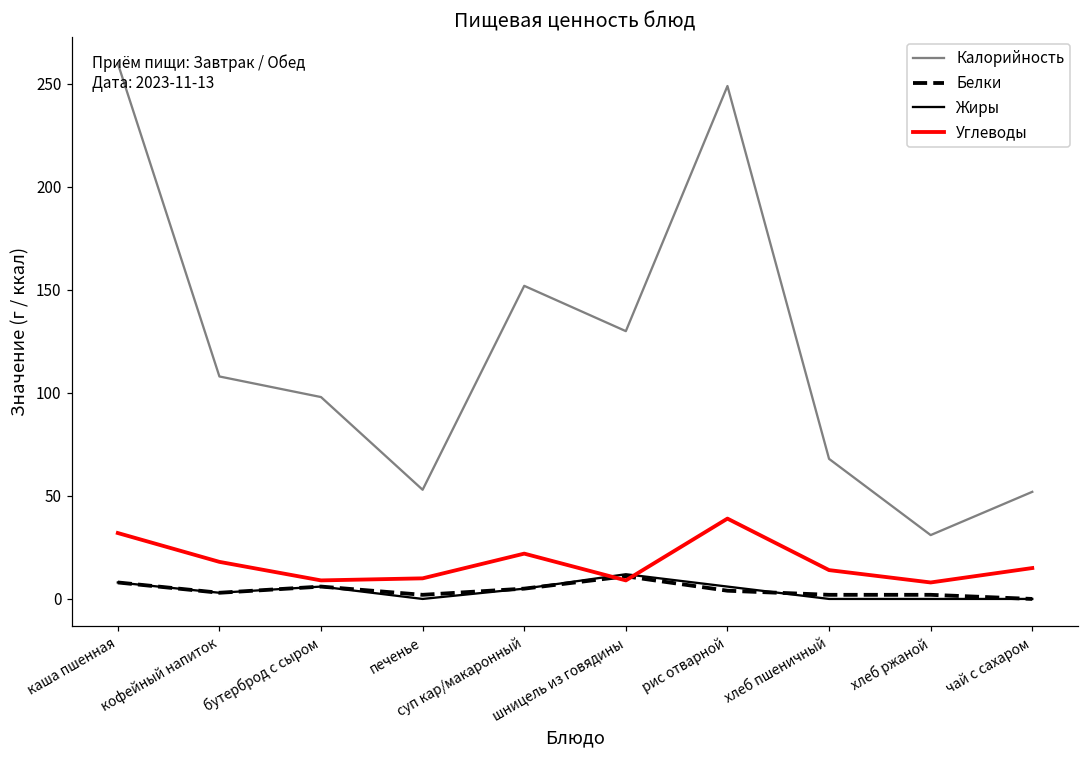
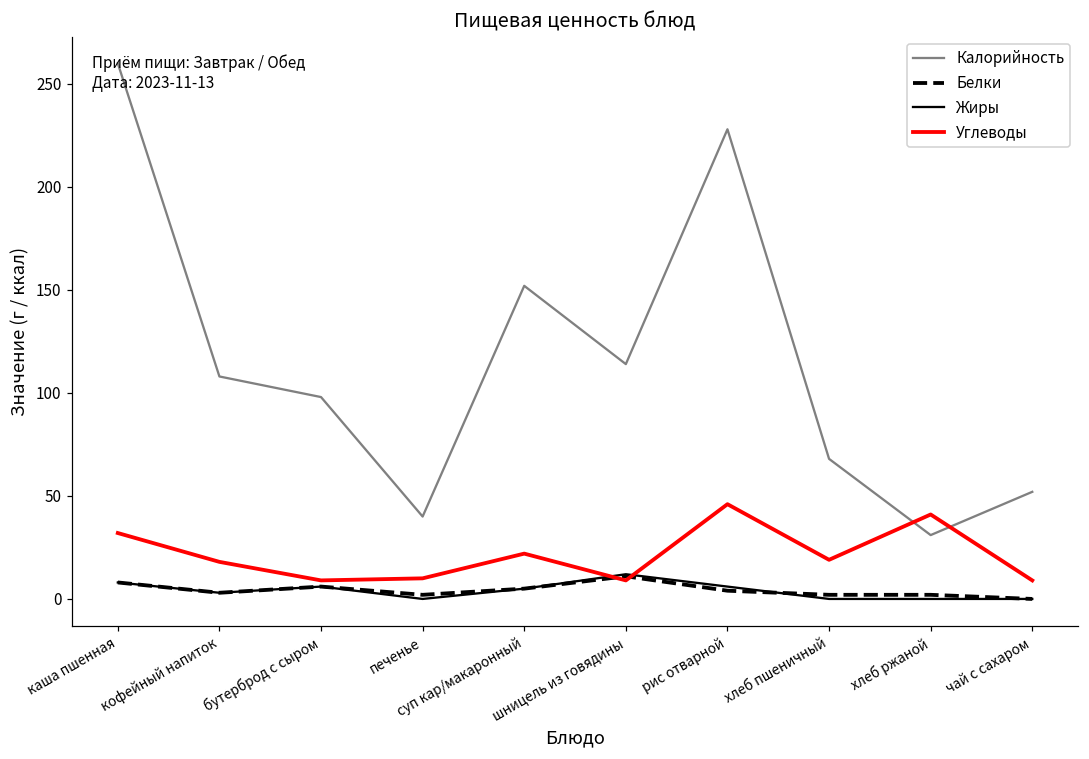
Калорийность, печенье: 53 -> 40
Калорийность, шницель из говядины: 130 -> 114
Калорийность, рис отварной: 249 -> 228
Углеводы, рис отварной: 39 -> 46
Углеводы, хлеб пшеничный: 14 -> 19
Углеводы, хлеб ржаной: 8 -> 41
Углеводы, чай с сахаром: 15 -> 9
